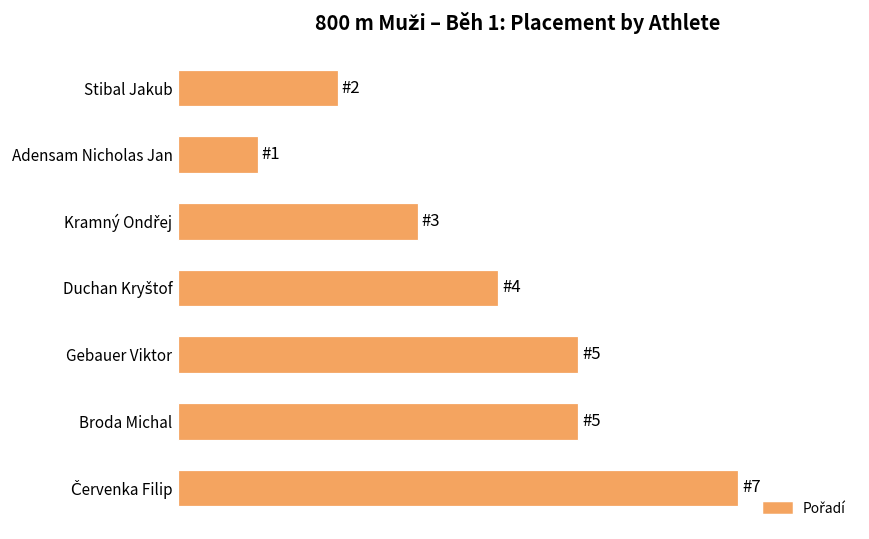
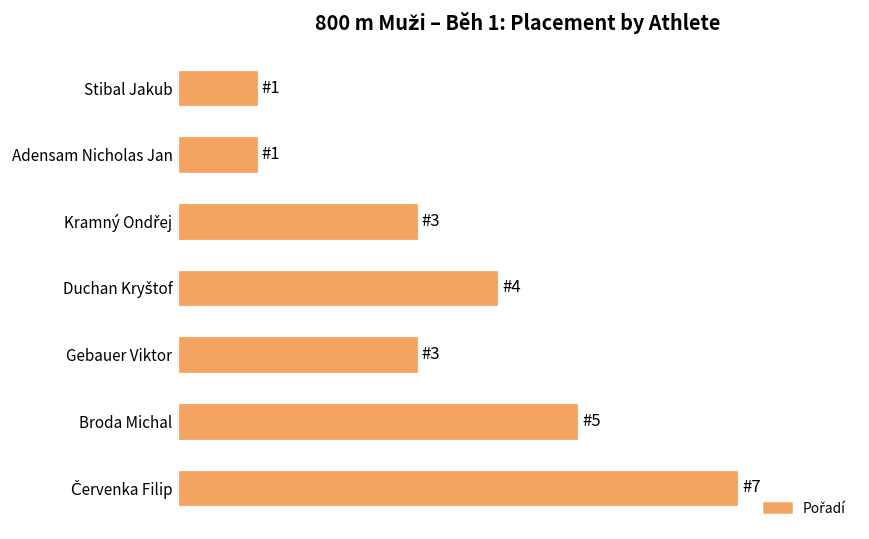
Stibal Jakub: 2 -> 1
Gebauer Viktor: 5 -> 3
